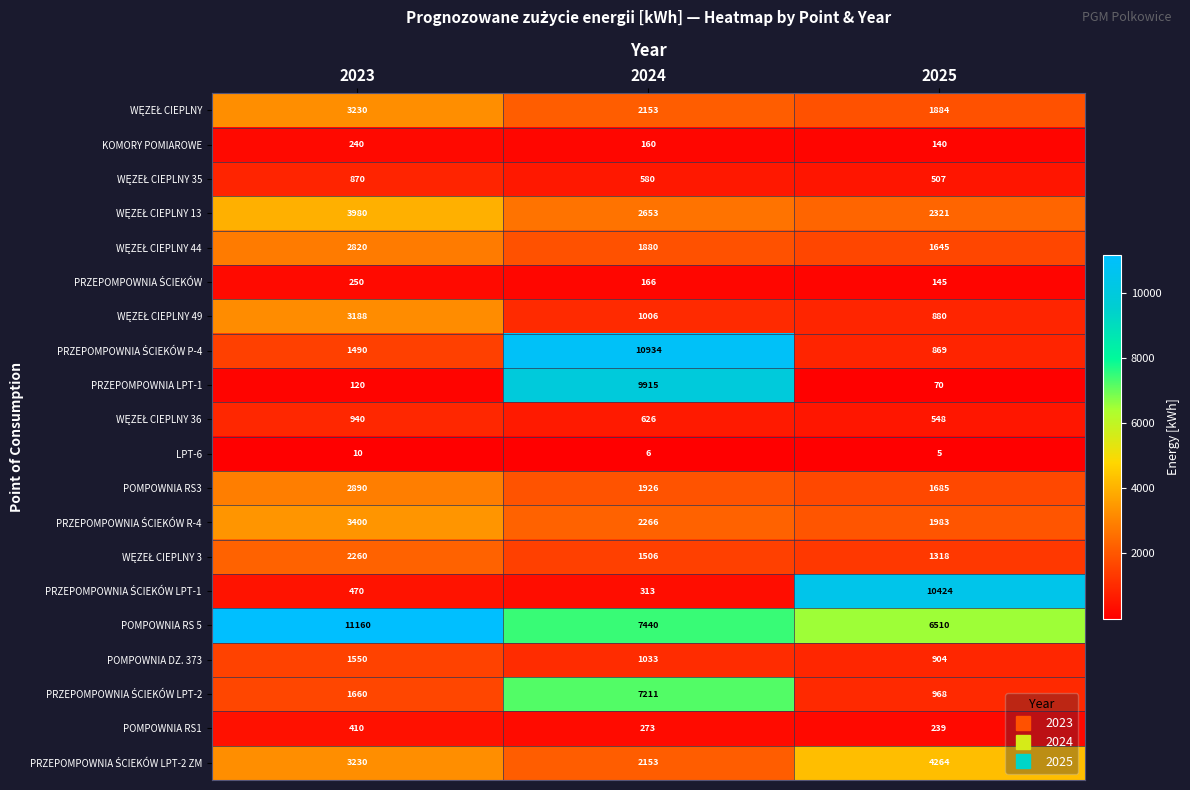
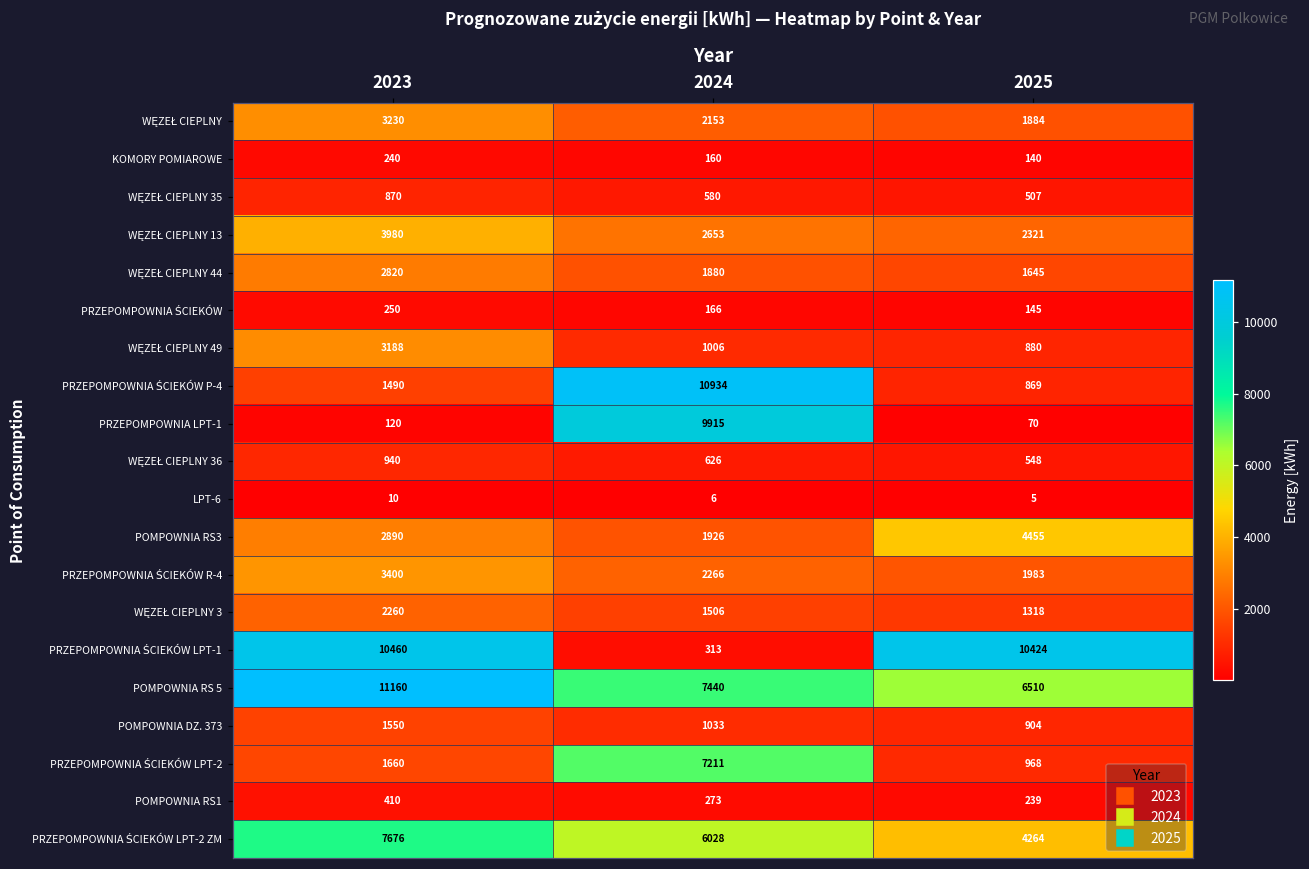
POMPOWNIA RS3, 2025: 1685 -> 4455
PRZEPOMPOWNIA ŚCIEKÓW LPT-1, 2023: 470 -> 10460
PRZEPOMPOWNIA ŚCIEKÓW LPT-2 ZM, 2023: 3230 -> 7676
PRZEPOMPOWNIA ŚCIEKÓW LPT-2 ZM, 2024: 2153 -> 6028
